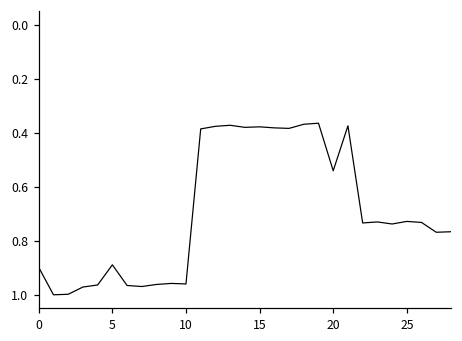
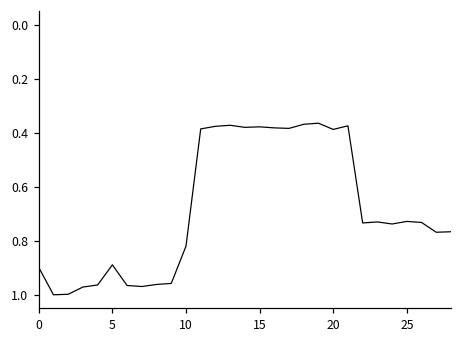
10: 0.96 -> 0.82
20: 0.54 -> 0.39
